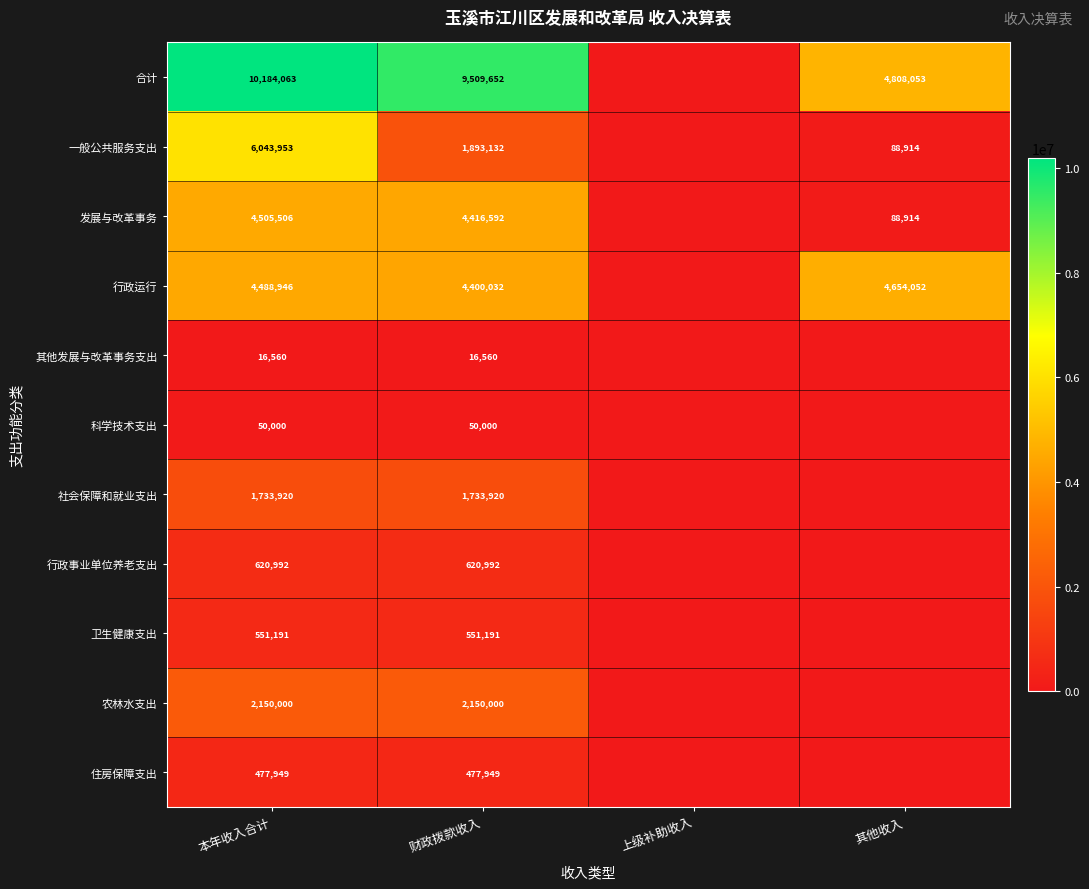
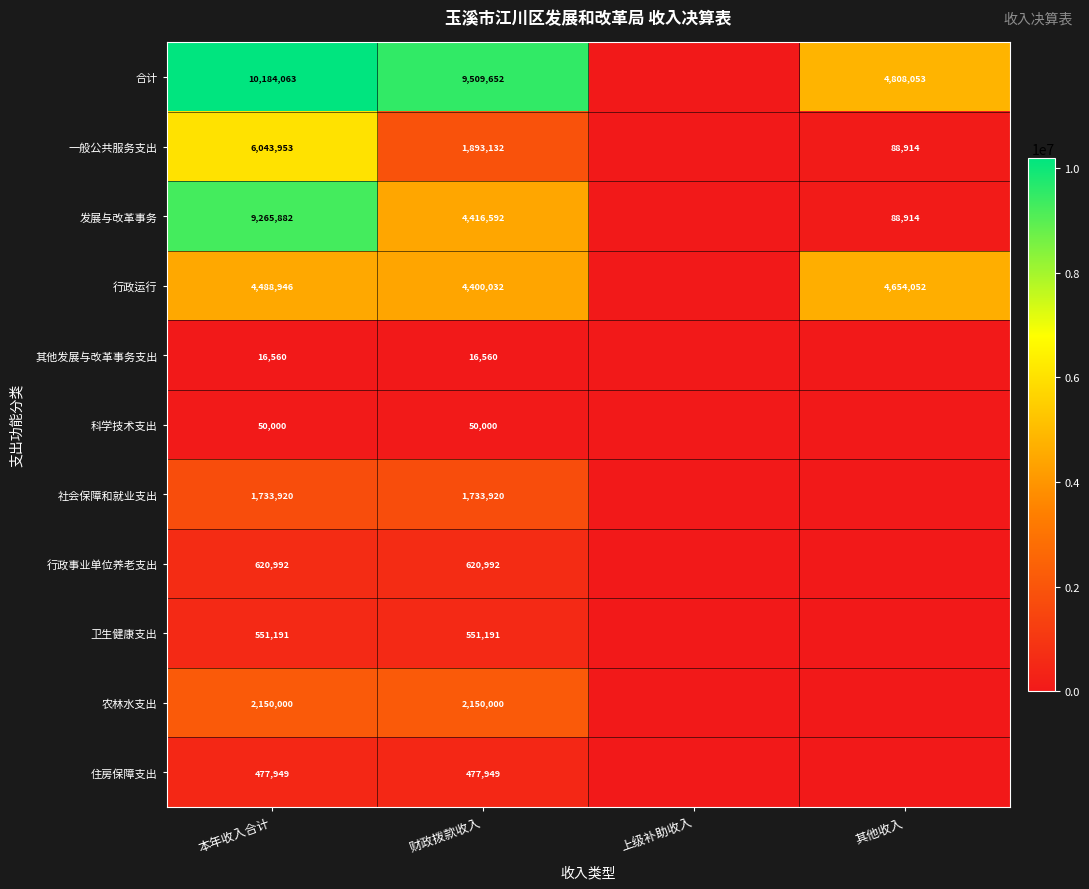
发展与改革事务, 本年收入合计: 4,505,506 -> 9,265,882
